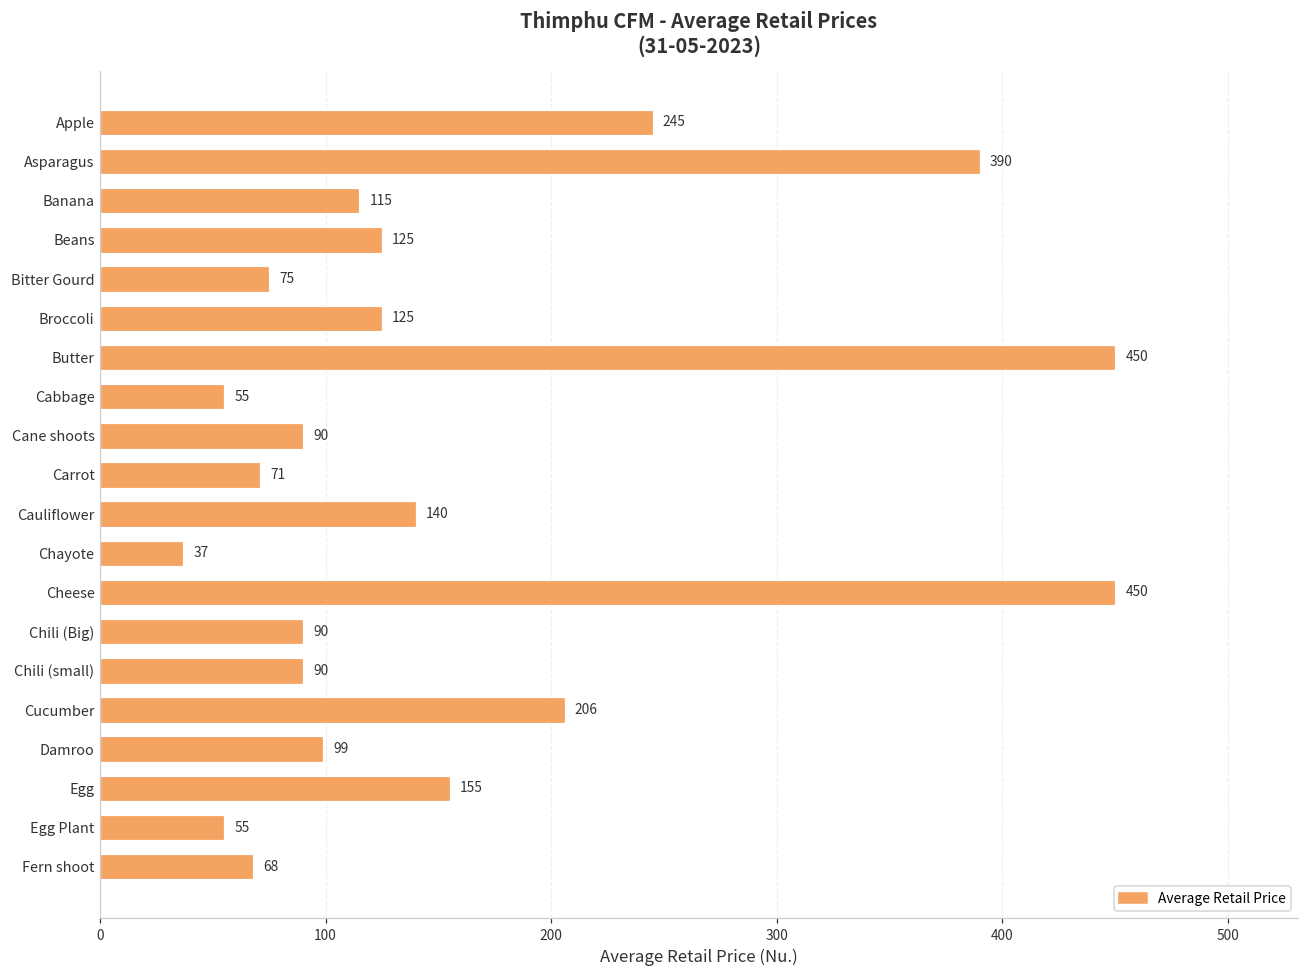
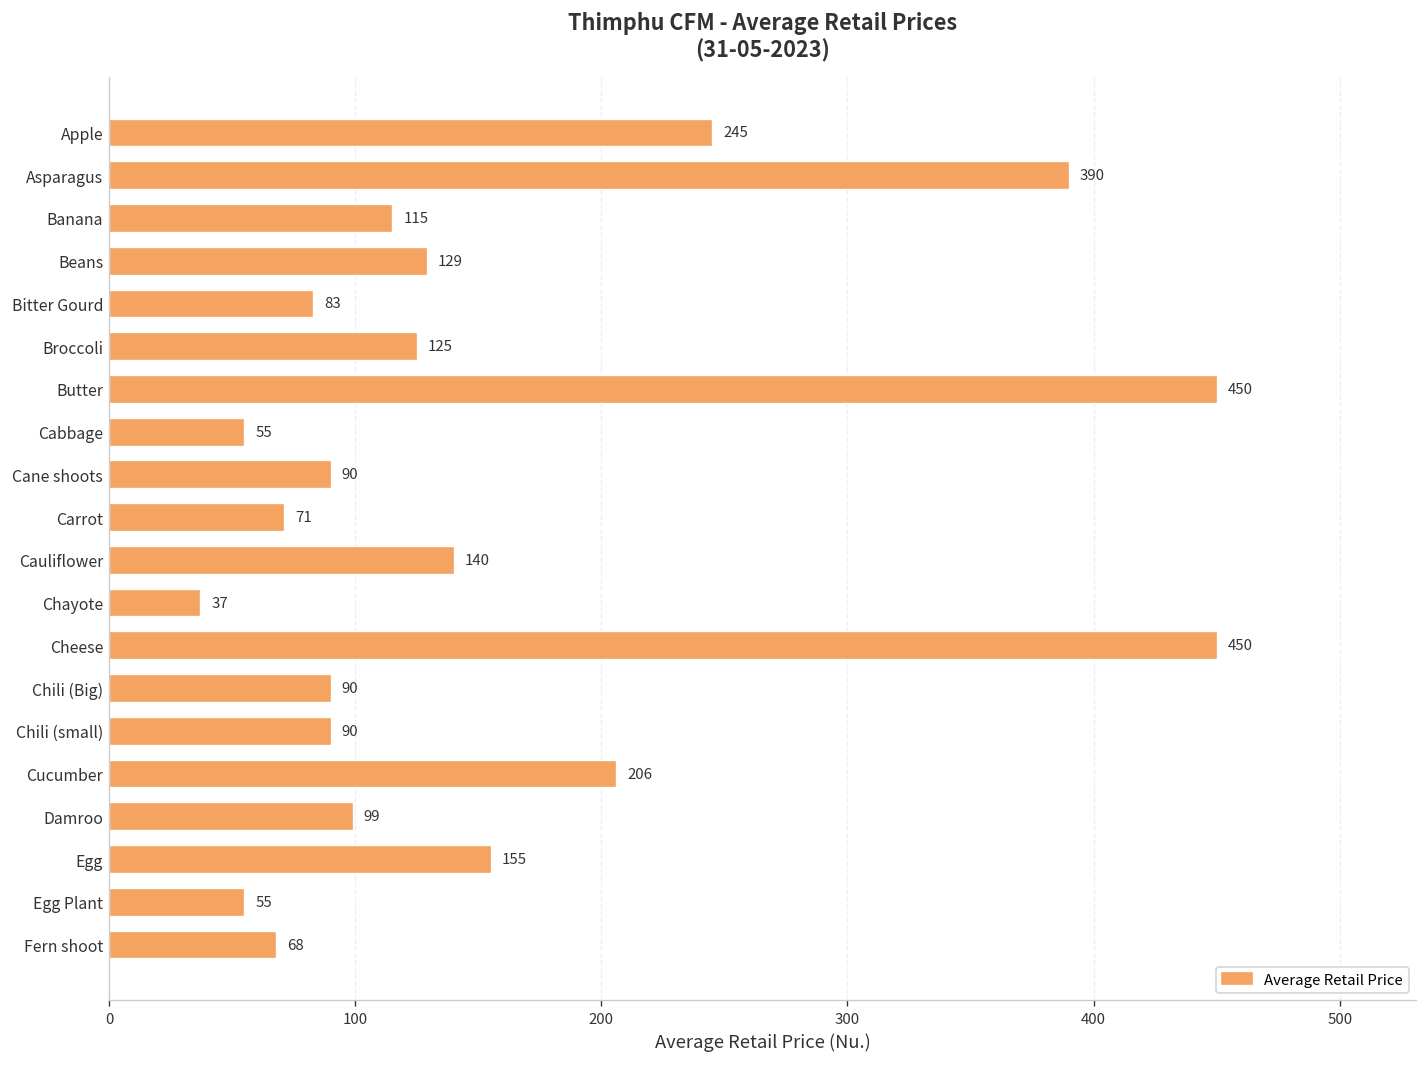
Beans: 125 -> 129
Bitter Gourd: 75 -> 83
